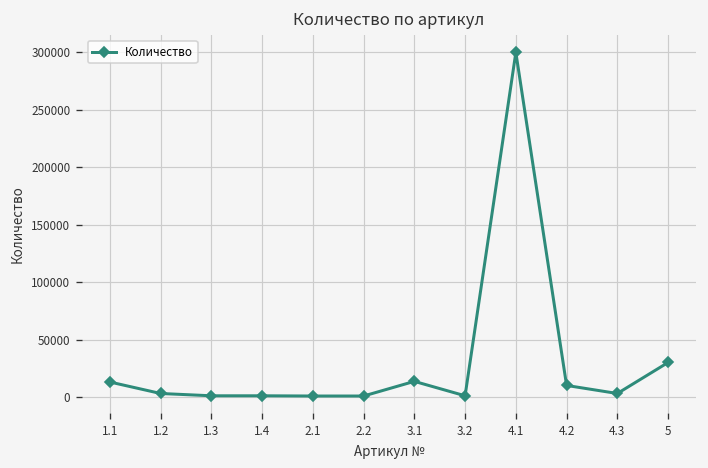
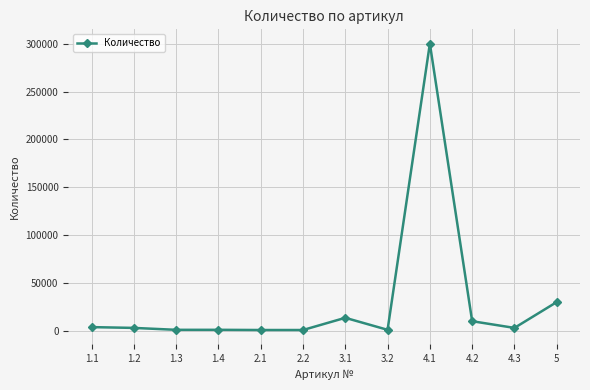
1.1: 10000 -> 0
